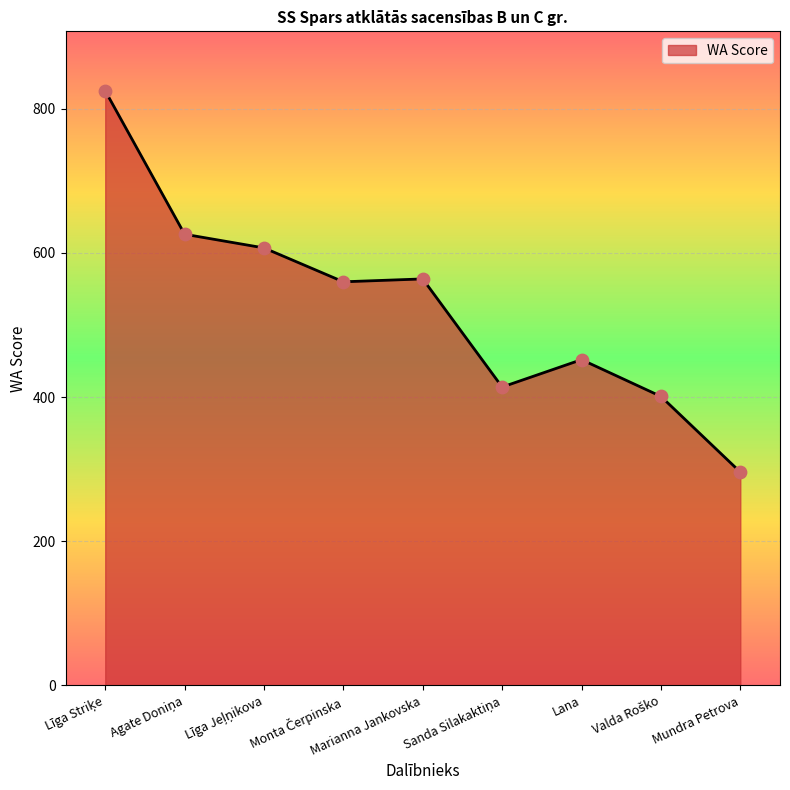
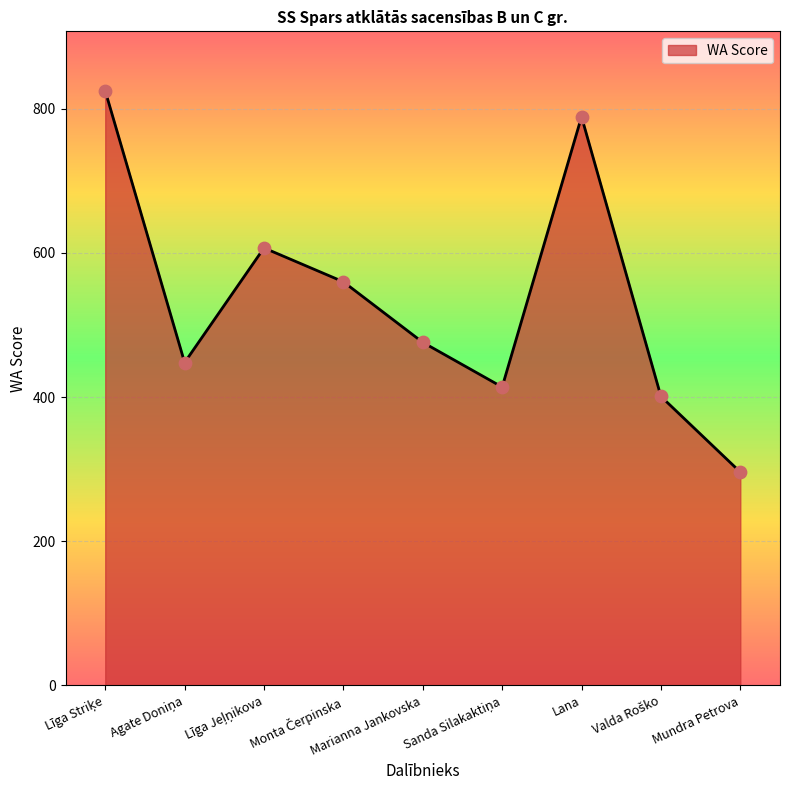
Agate Doniņa: 630 -> 450
Marianna Jankovska: 560 -> 480
Lana: 450 -> 790
